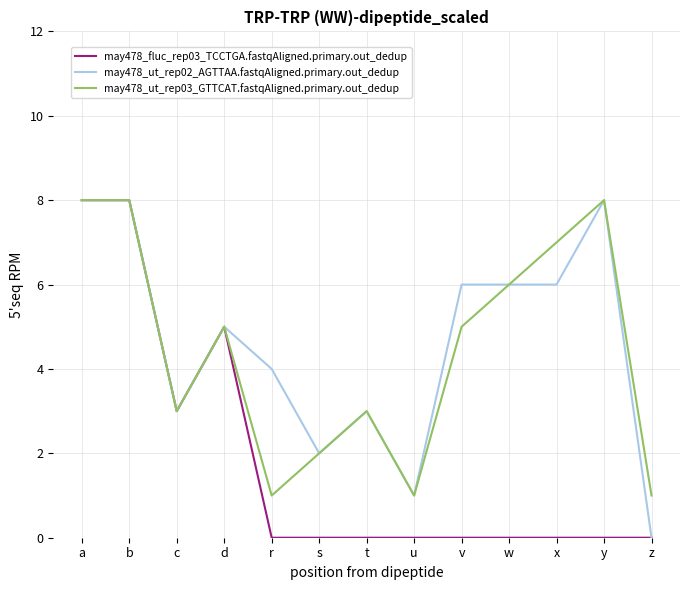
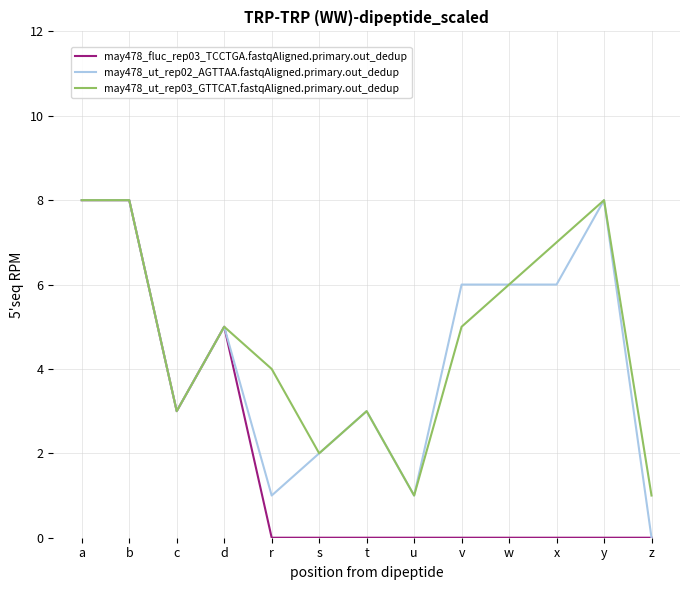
may478_ut_rep02_AGTTAA.fastqAligned.primary.out_dedup, r: 4 -> 1
may478_ut_rep03_GTTCAT.fastqAligned.primary.out_dedup, r: 1 -> 4
